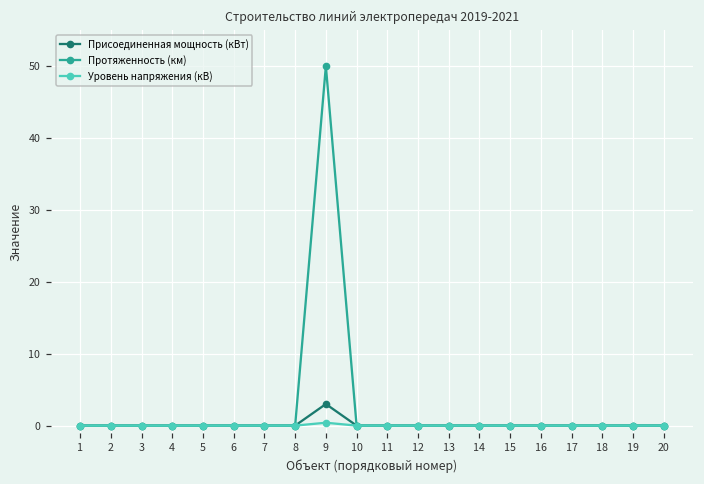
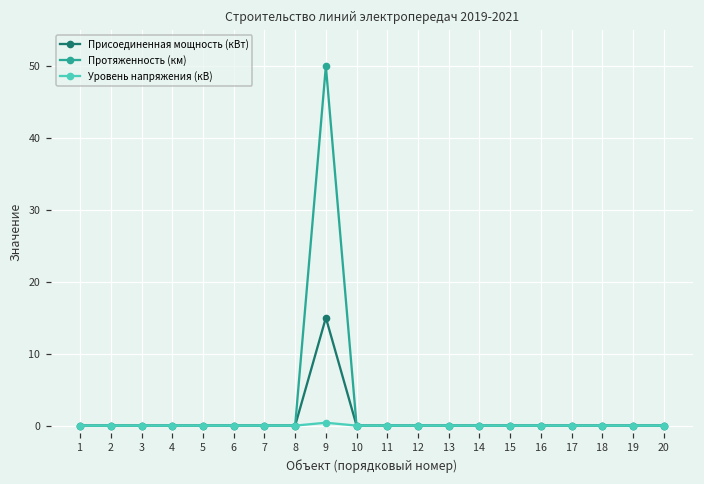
Присоединенная мощность (кВт), 9: 3 -> 15
